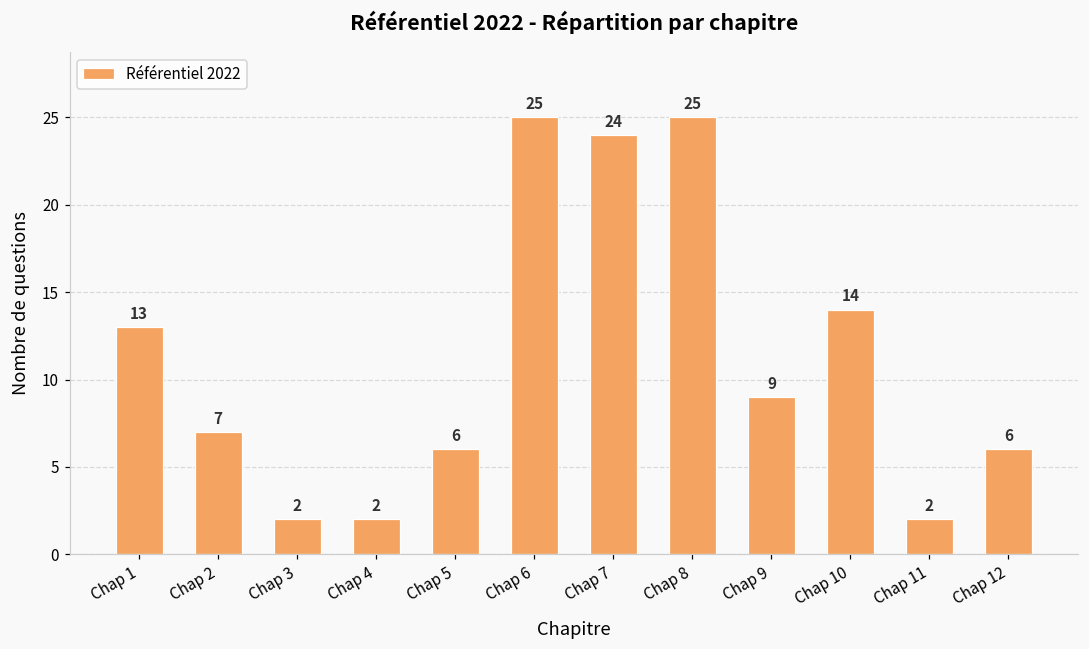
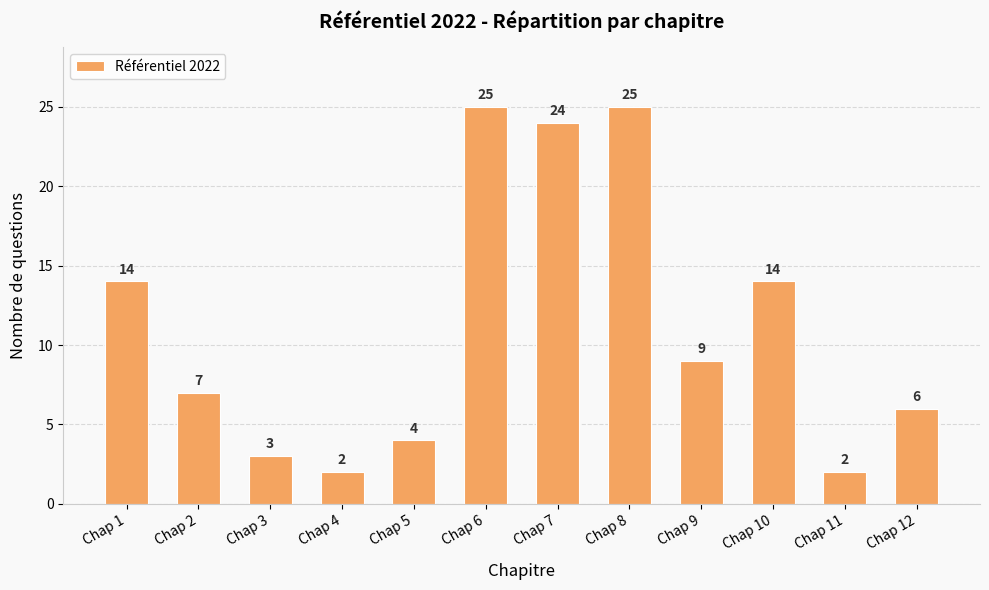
Chap 1: 13 -> 14
Chap 3: 2 -> 3
Chap 5: 6 -> 4
